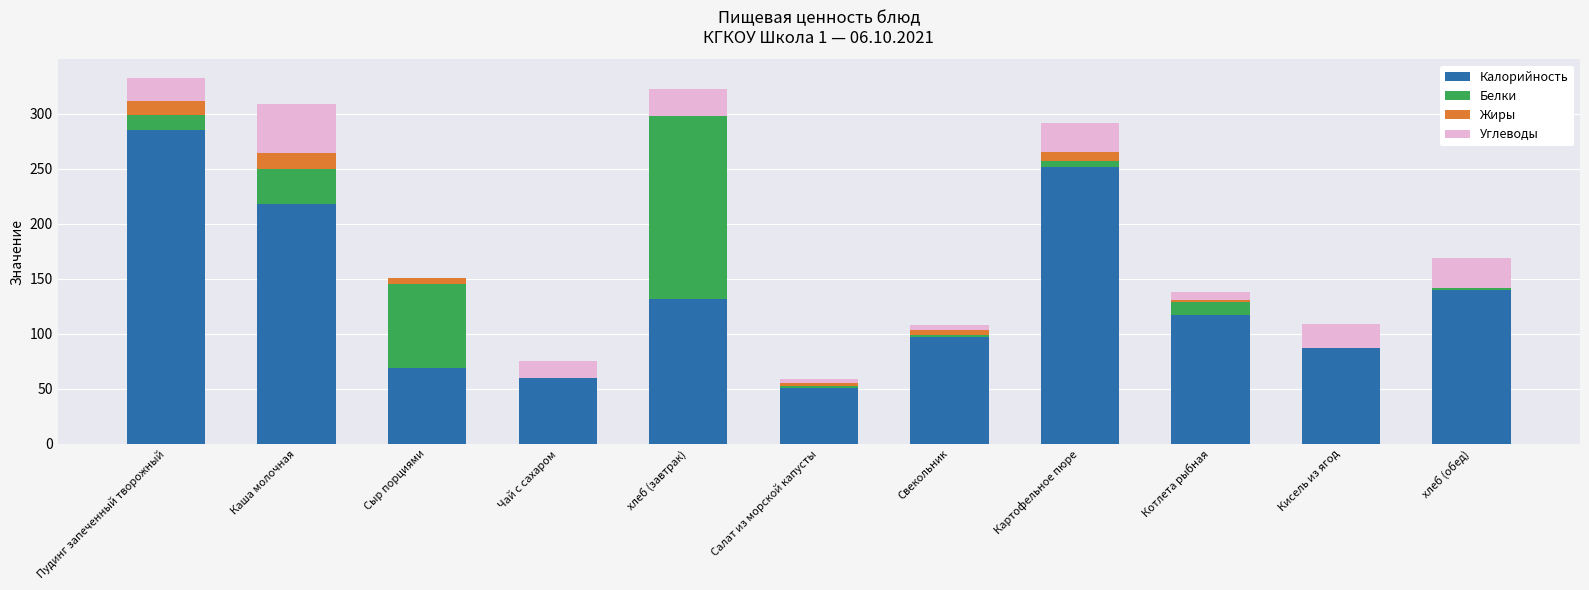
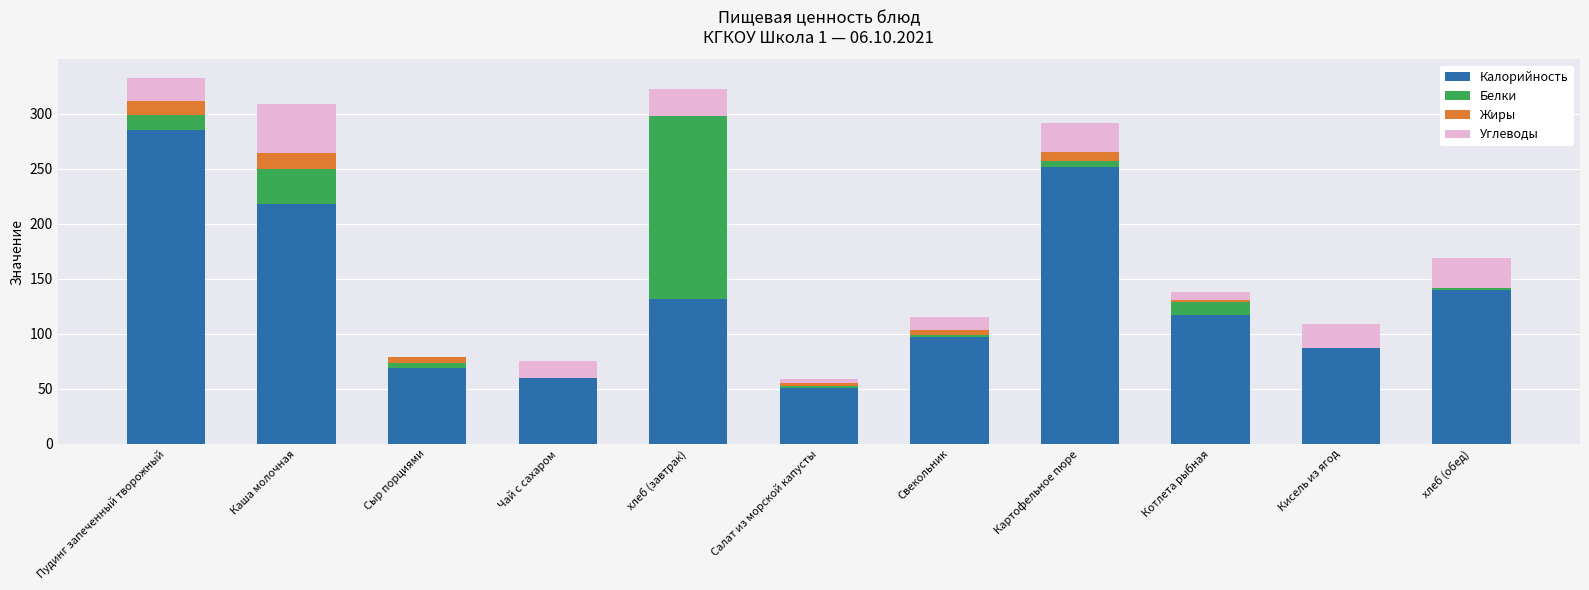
Белки, Сыр порциями: 77 -> 5
Углеводы, Свекольник: 4 -> 12
